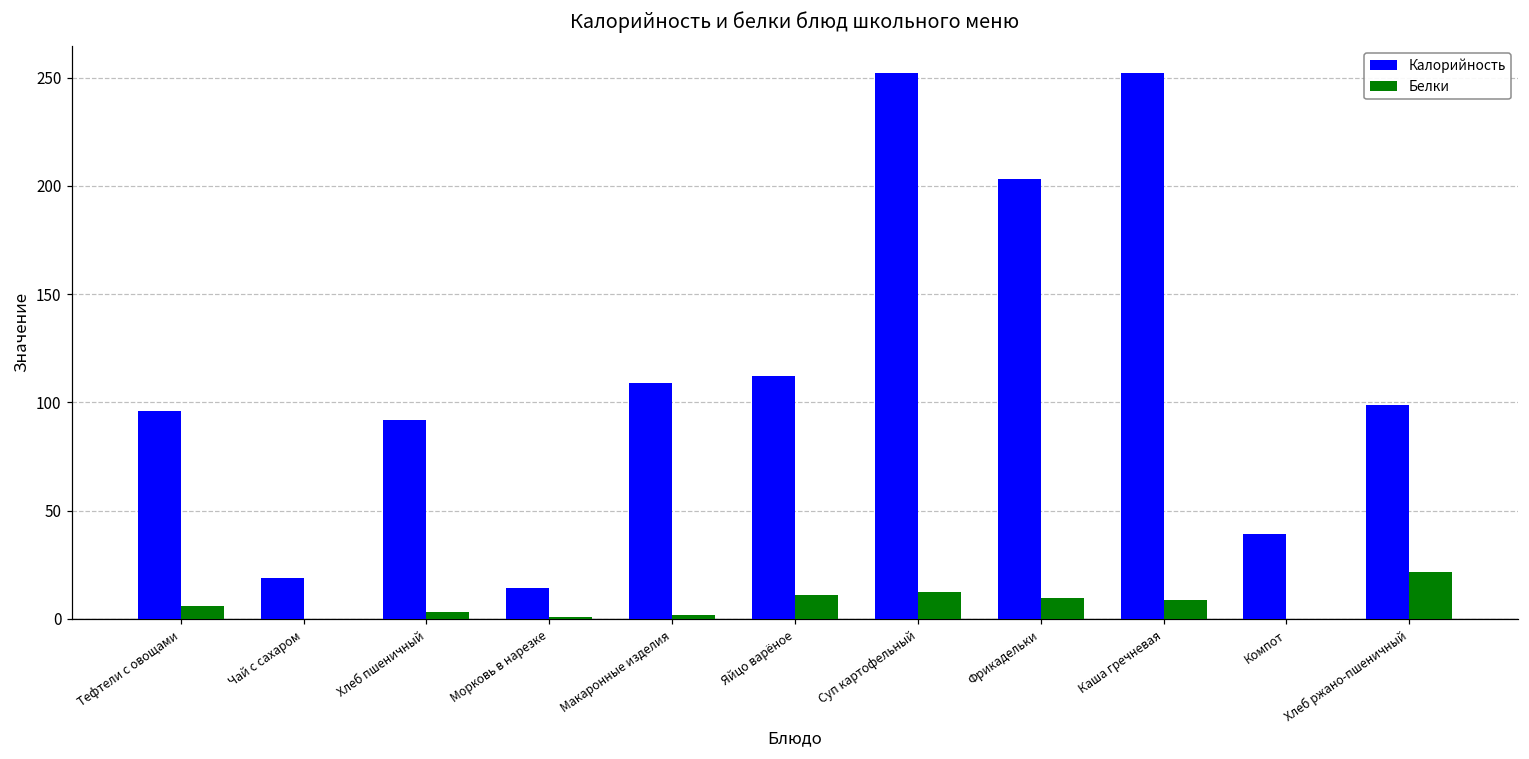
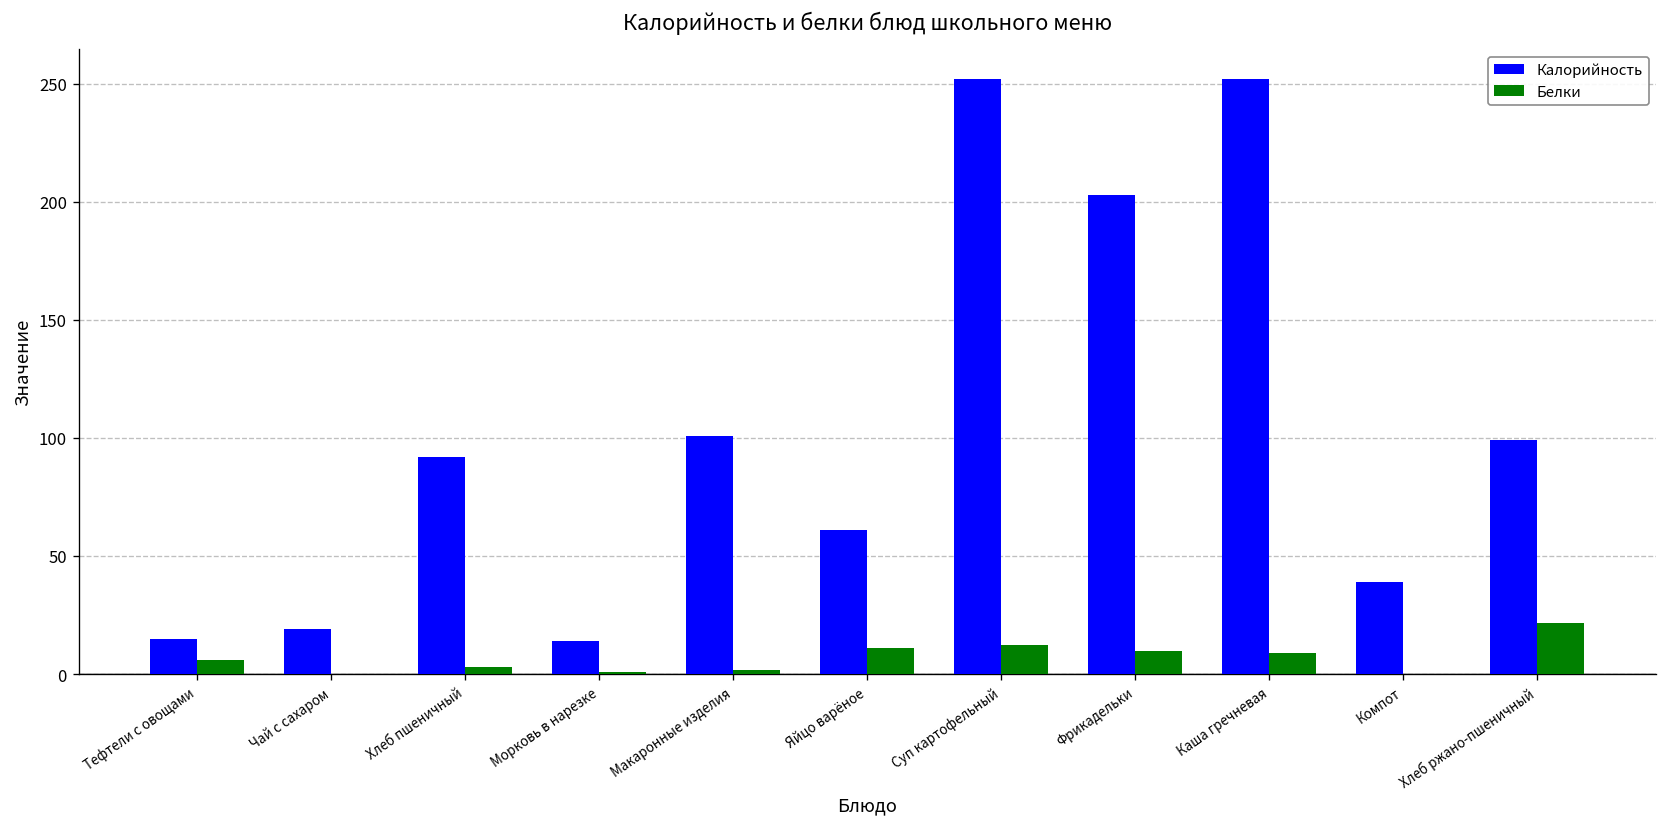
Калорийность, Тефтели с овощами: 96 -> 15
Калорийность, Макаронные изделия: 109 -> 101
Калорийность, Яйцо варёное: 112 -> 61
